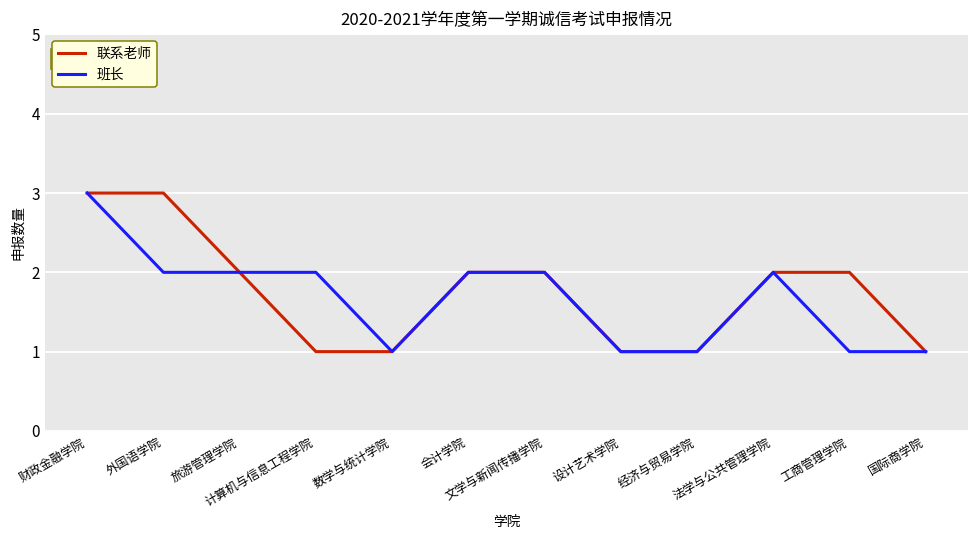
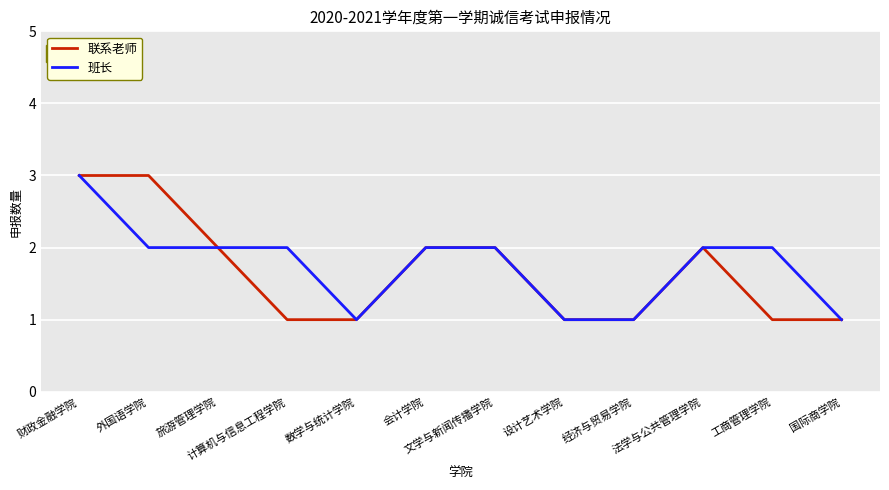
联系老师, 工商管理学院: 2 -> 1
班长, 工商管理学院: 1 -> 2
